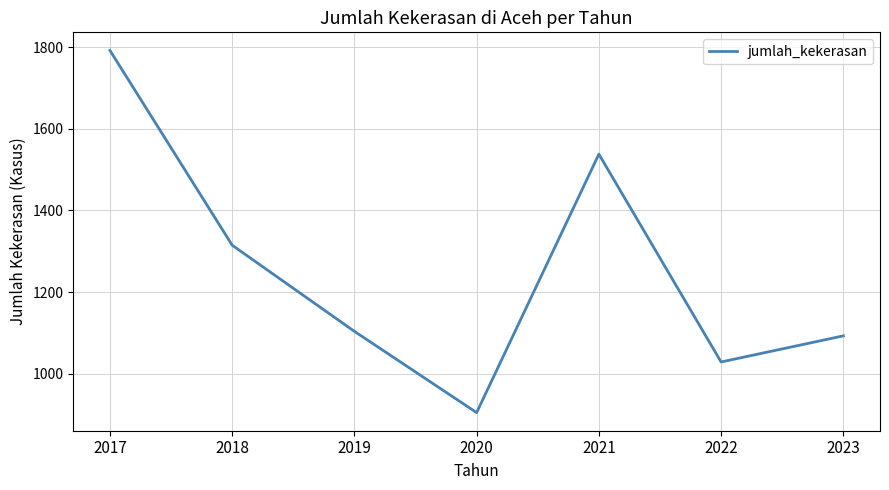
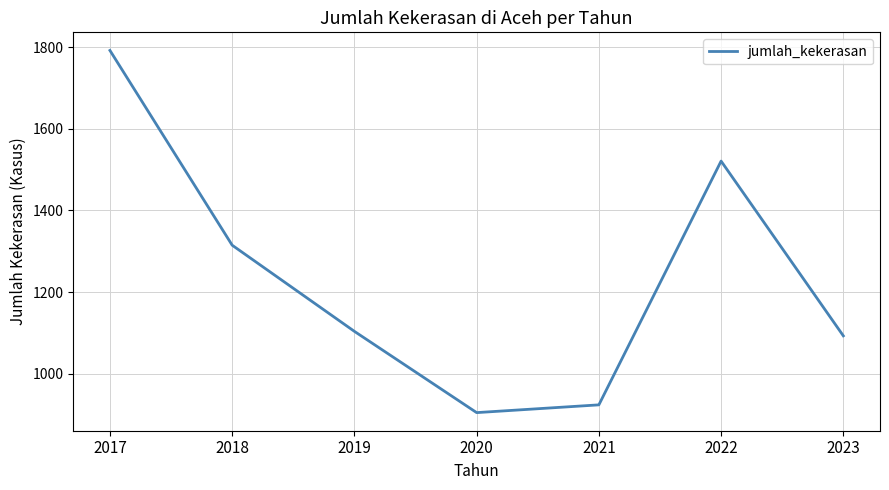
2021: 1540 -> 920
2022: 1030 -> 1520
